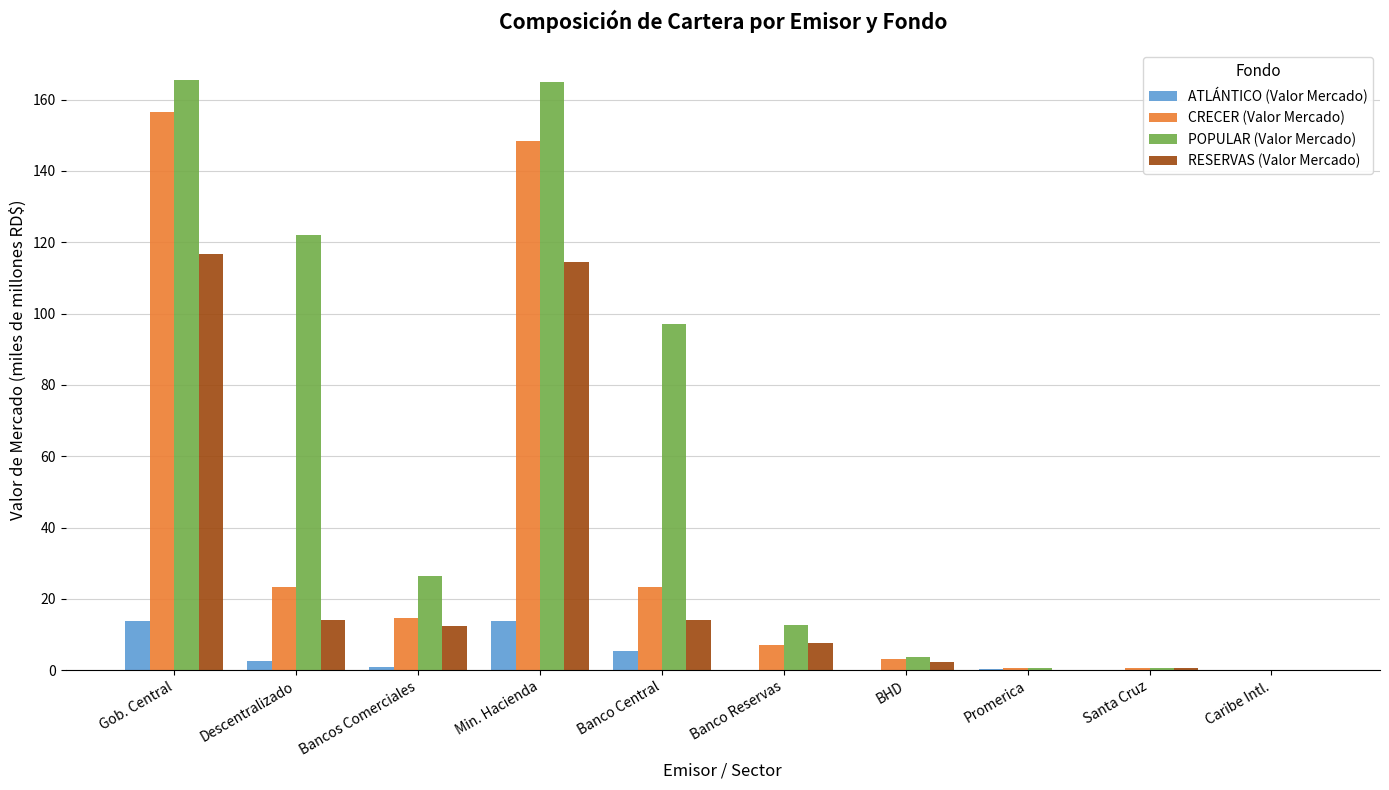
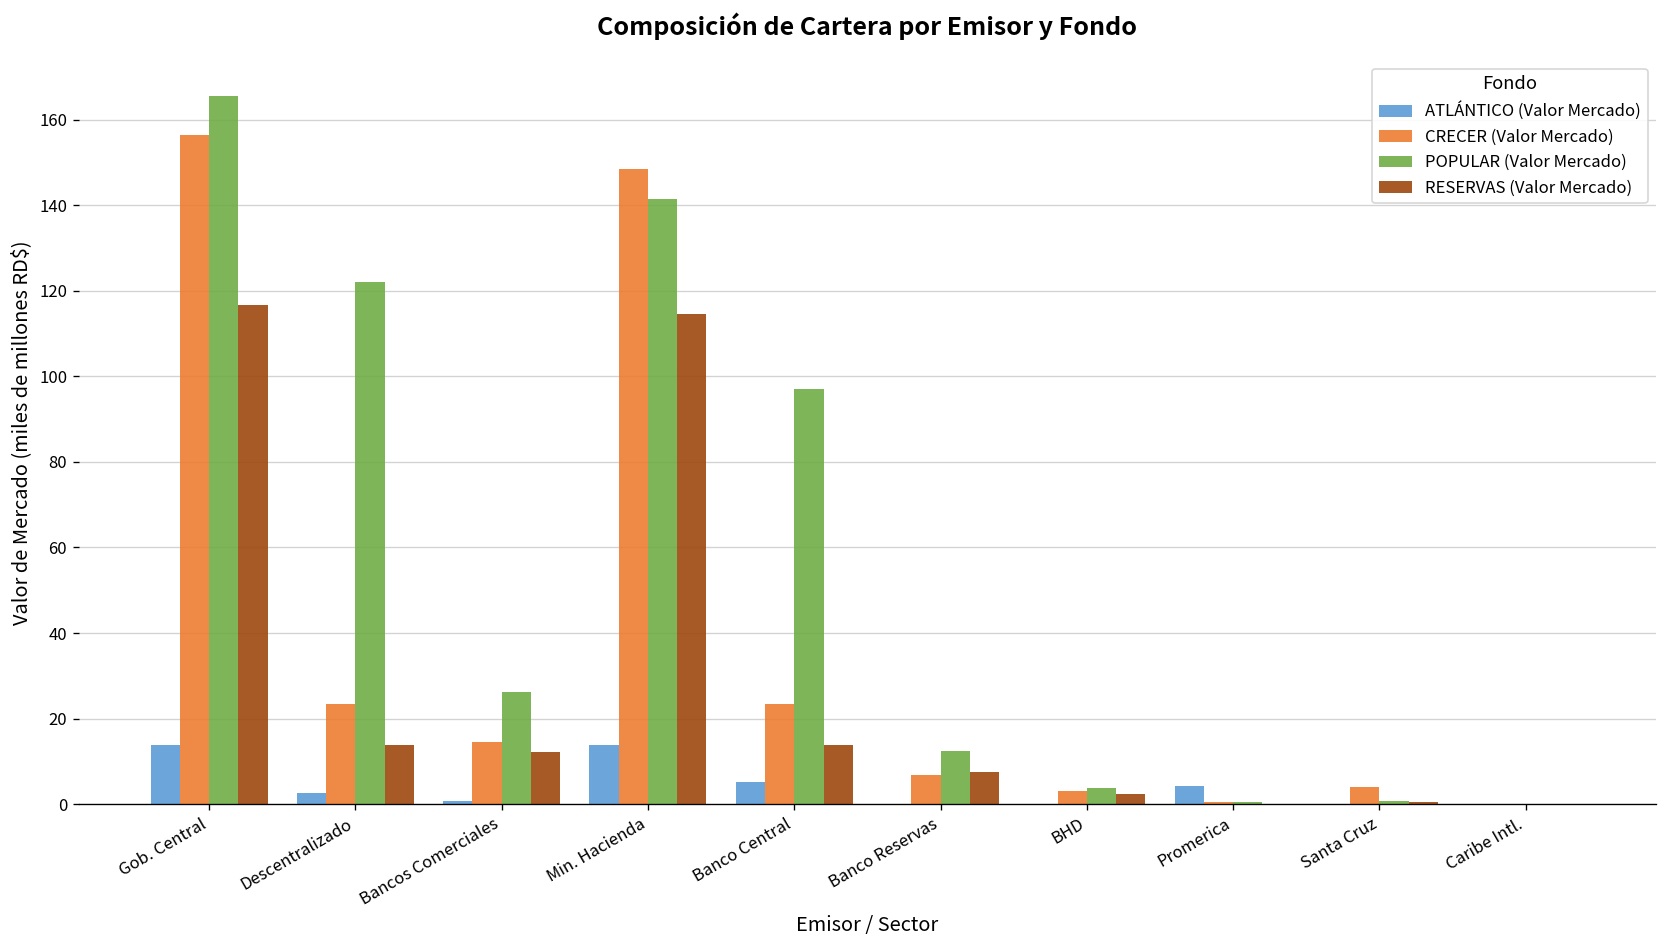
POPULAR (Valor Mercado), Min. Hacienda: 165 -> 141
ATLÁNTICO (Valor Mercado), Promerica: 0 -> 4
CRECER (Valor Mercado), Santa Cruz: 1 -> 4
